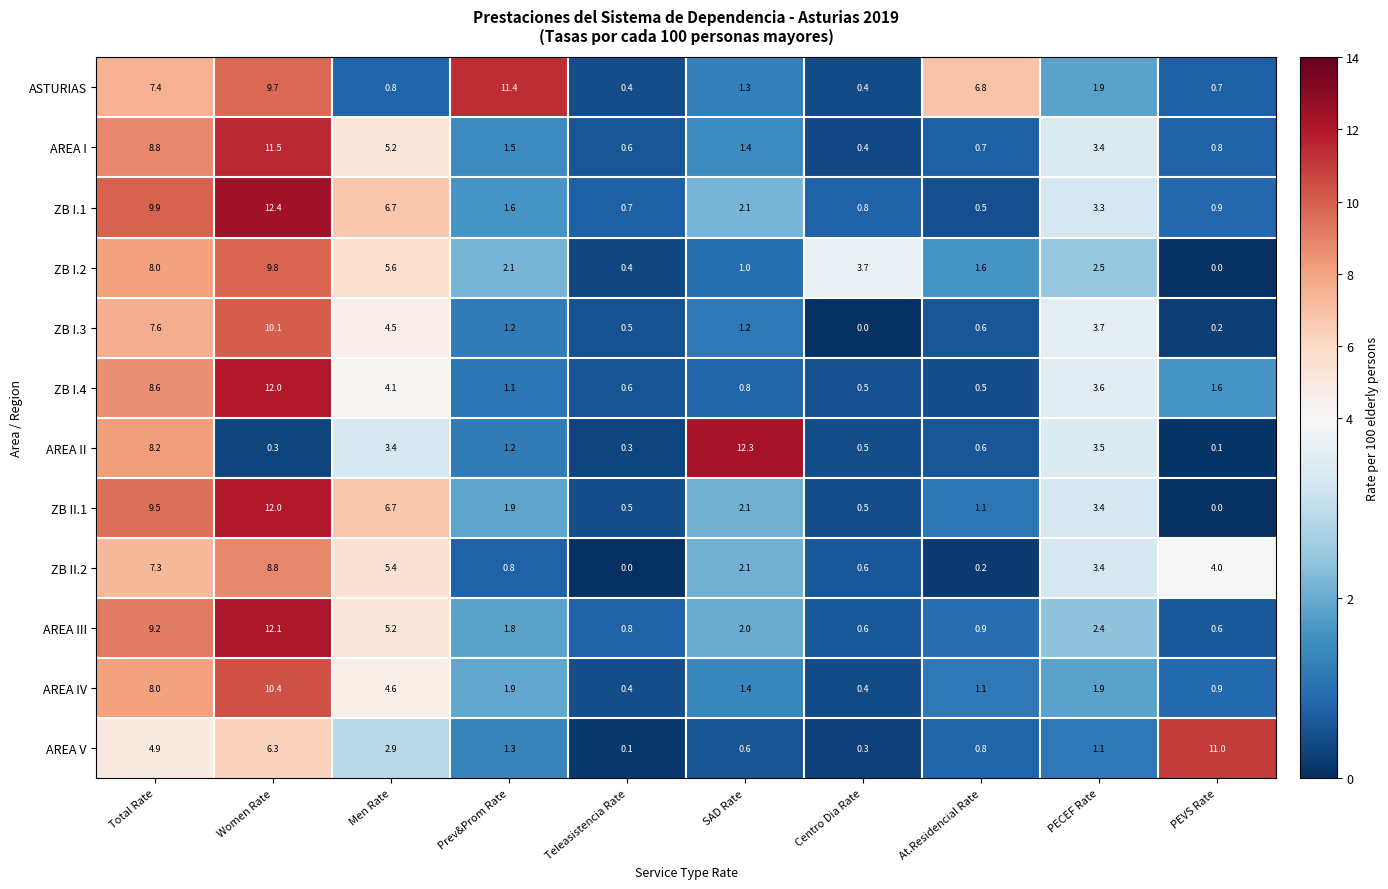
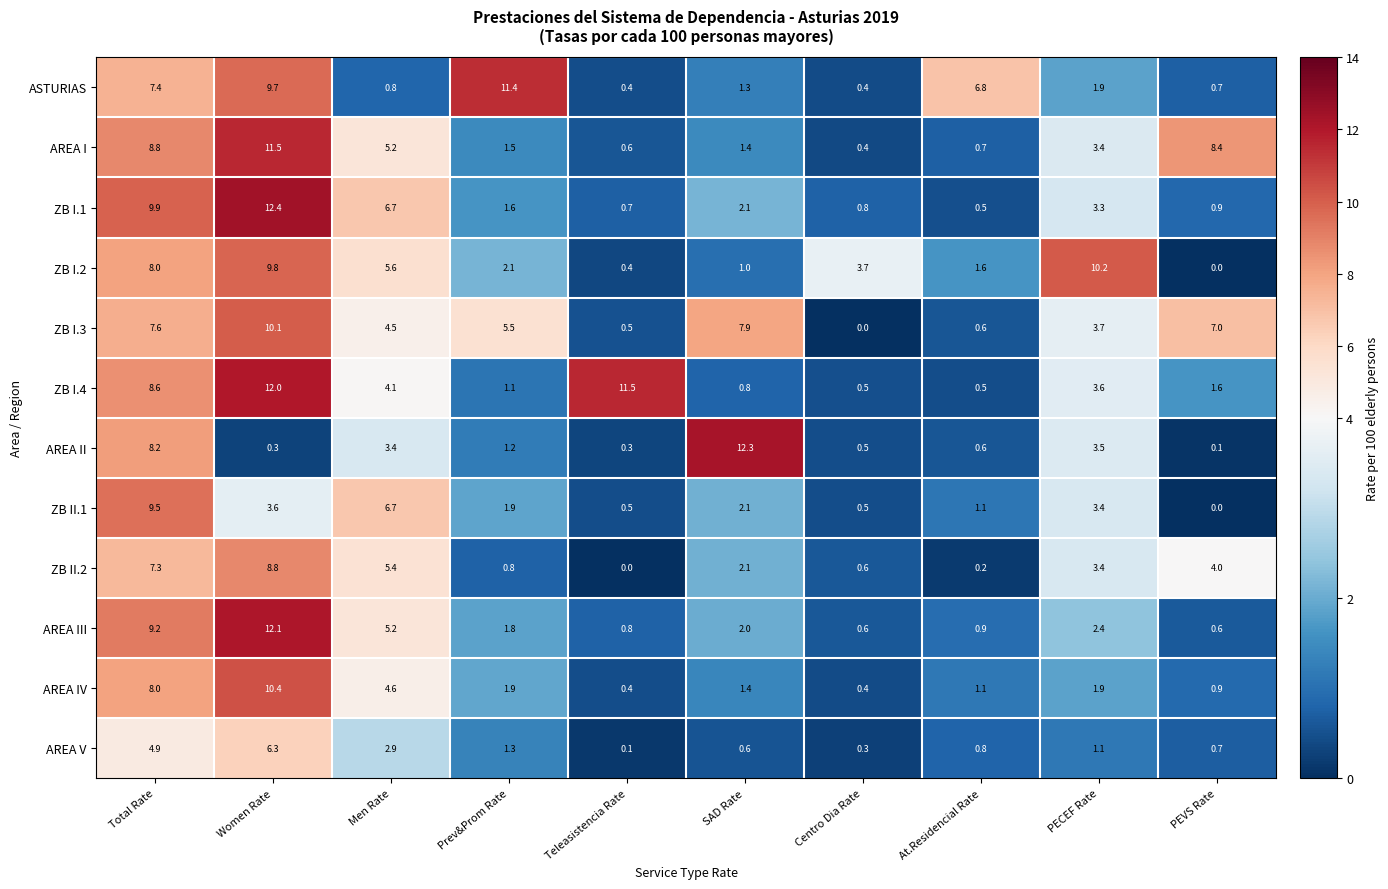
AREA I, PEVS Rate: 0.8 -> 8.4
ZB I.2, PECEF Rate: 2.5 -> 10.2
ZB I.3, Prev&Prom Rate: 1.2 -> 5.5
ZB I.3, SAD Rate: 1.2 -> 7.9
ZB I.3, PEVS Rate: 0.2 -> 7.0
ZB I.4, Teleasistencia Rate: 0.6 -> 11.5
ZB II.1, Women Rate: 12.0 -> 3.6
AREA V, PEVS Rate: 11.0 -> 0.7
